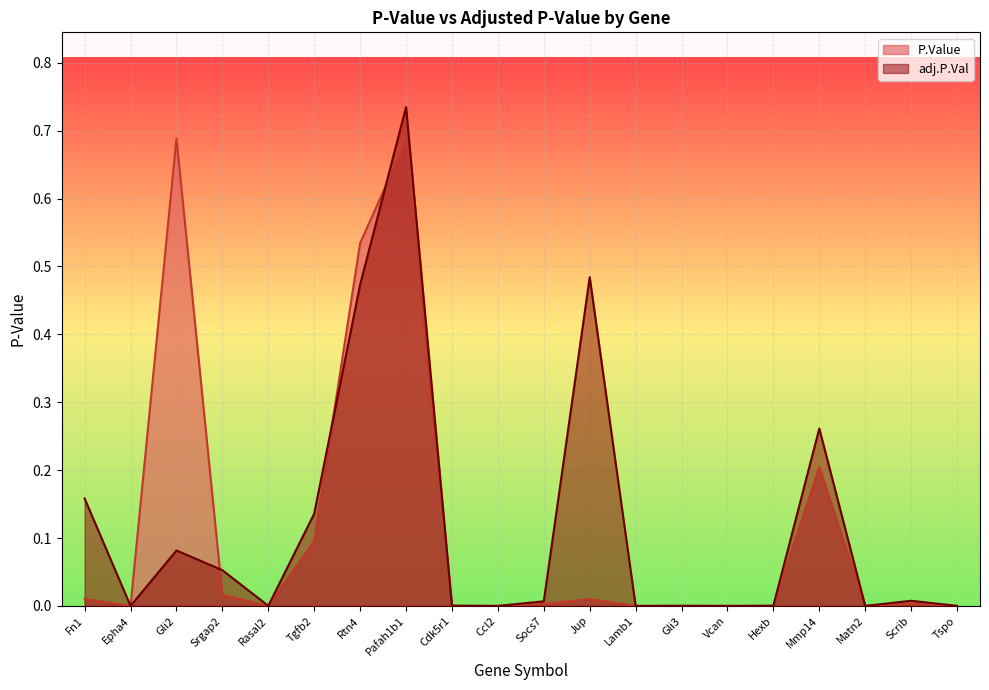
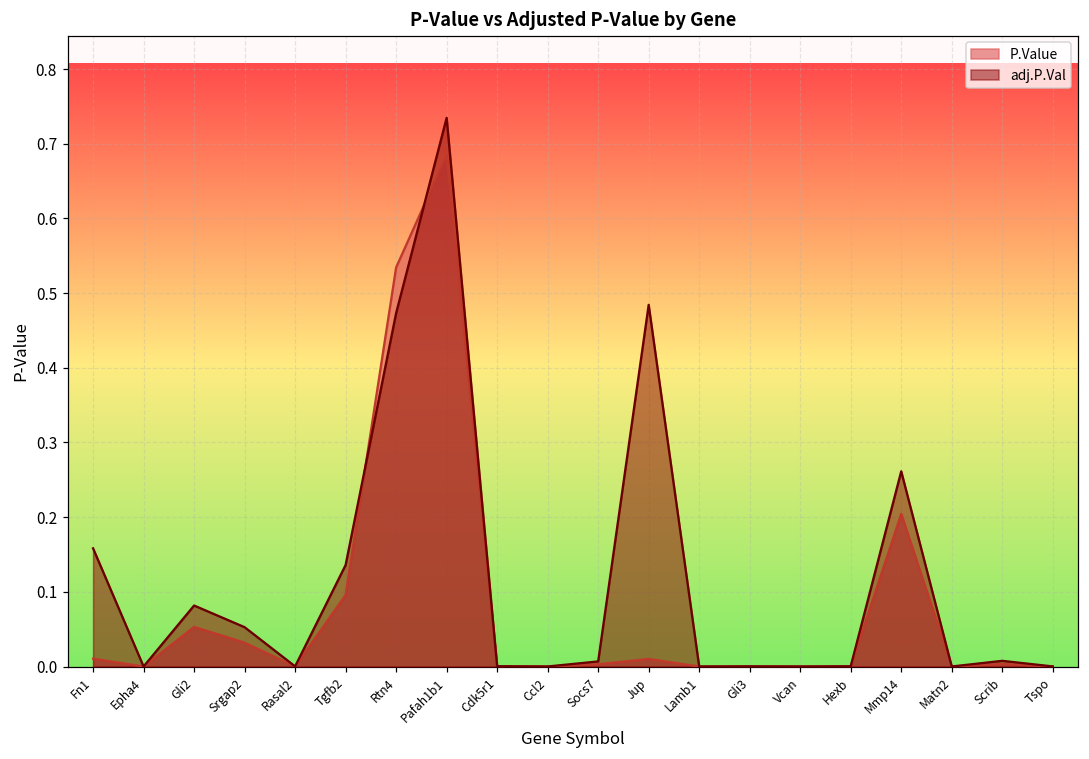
P.Value, Gli2: 0.69 -> 0.05
P.Value, Srgap2: 0.02 -> 0.03
